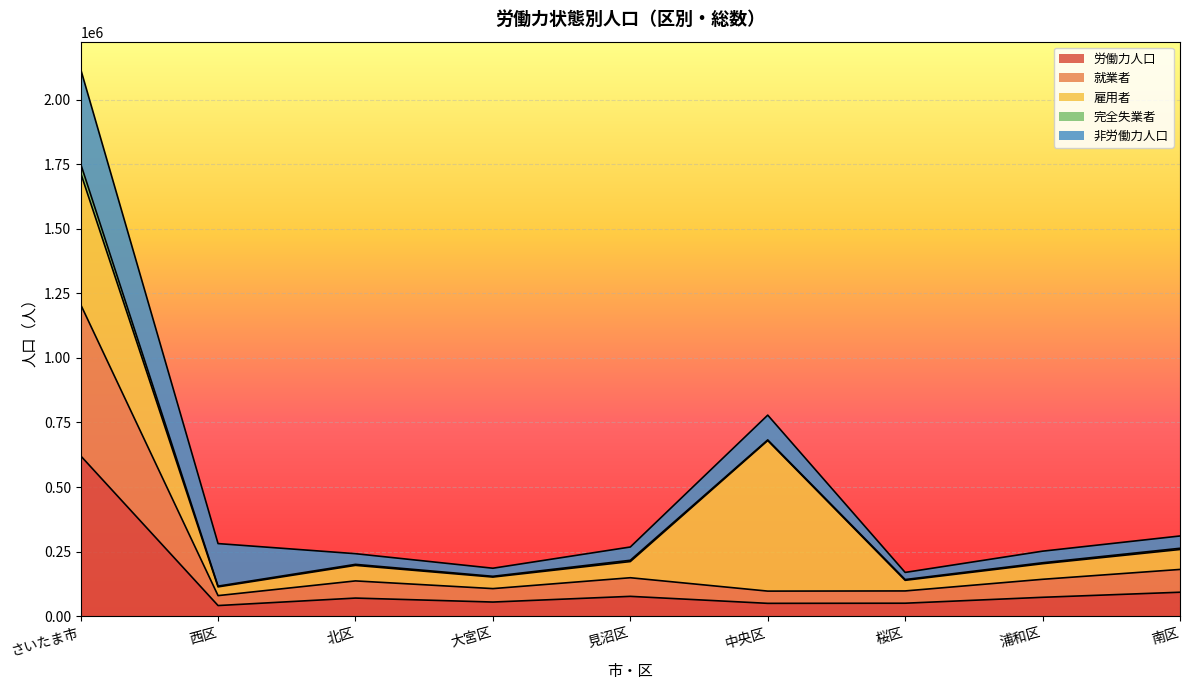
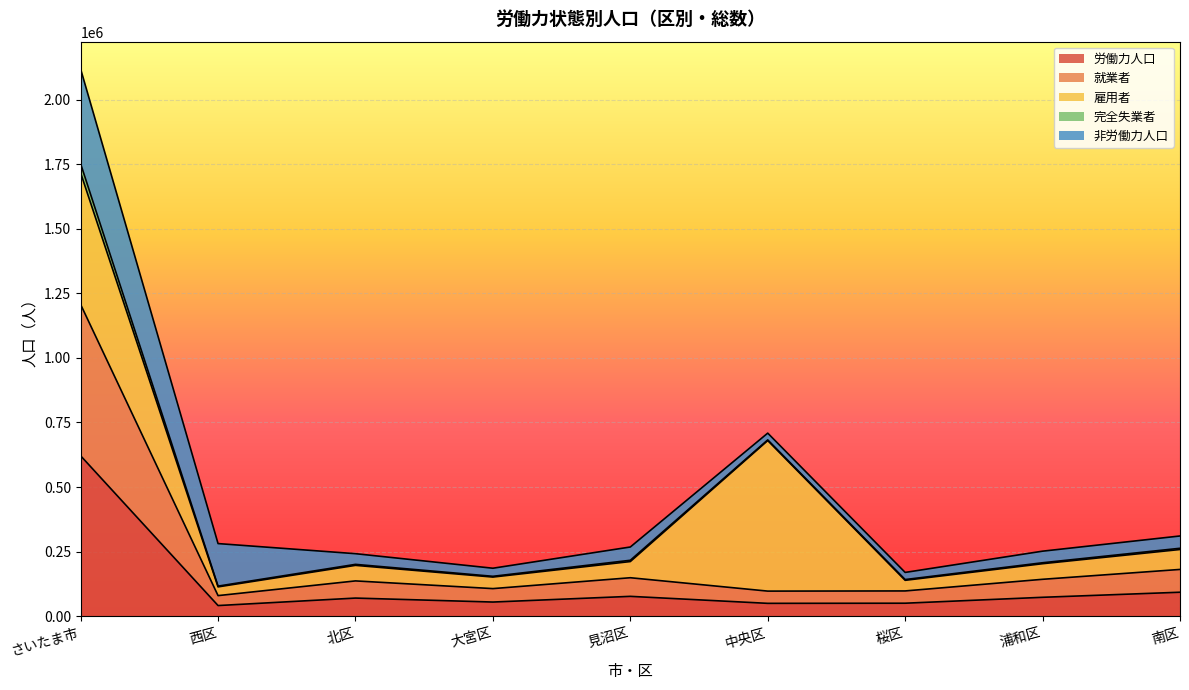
非労働力人口, 中央区: 100000 -> 30000
